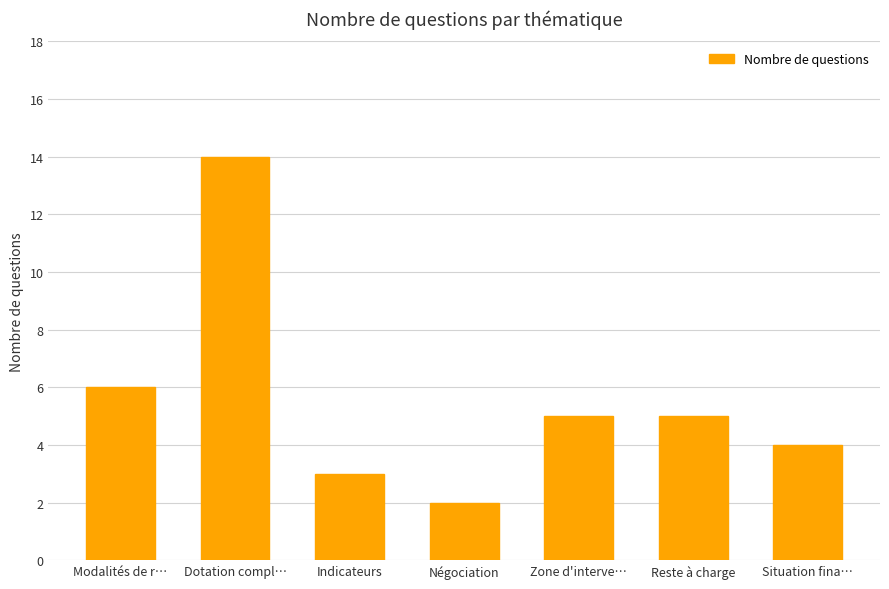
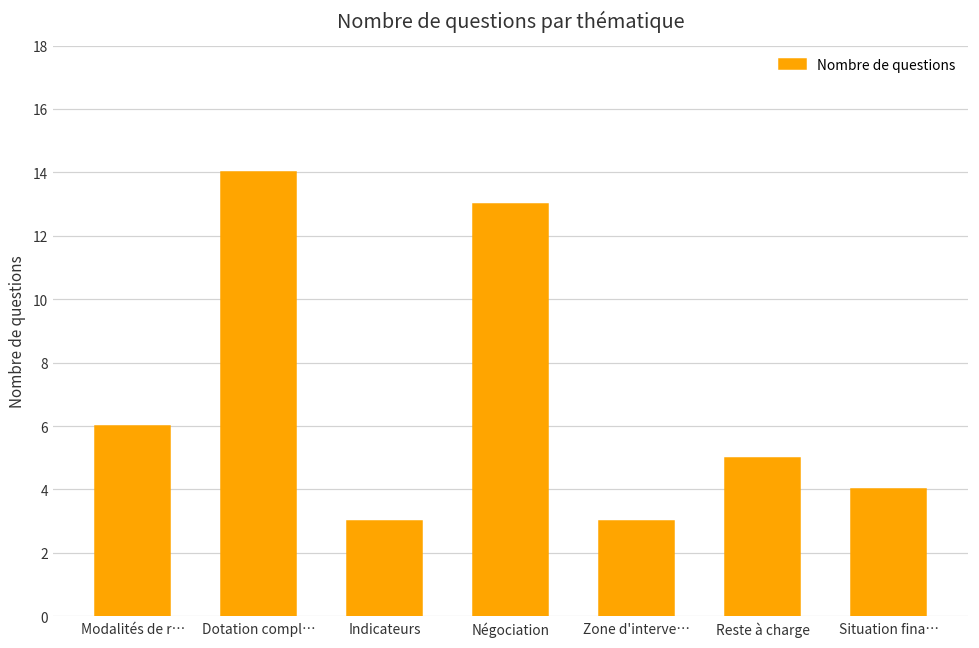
Négociation: 2 -> 13
Zone d'interve…: 5 -> 3
